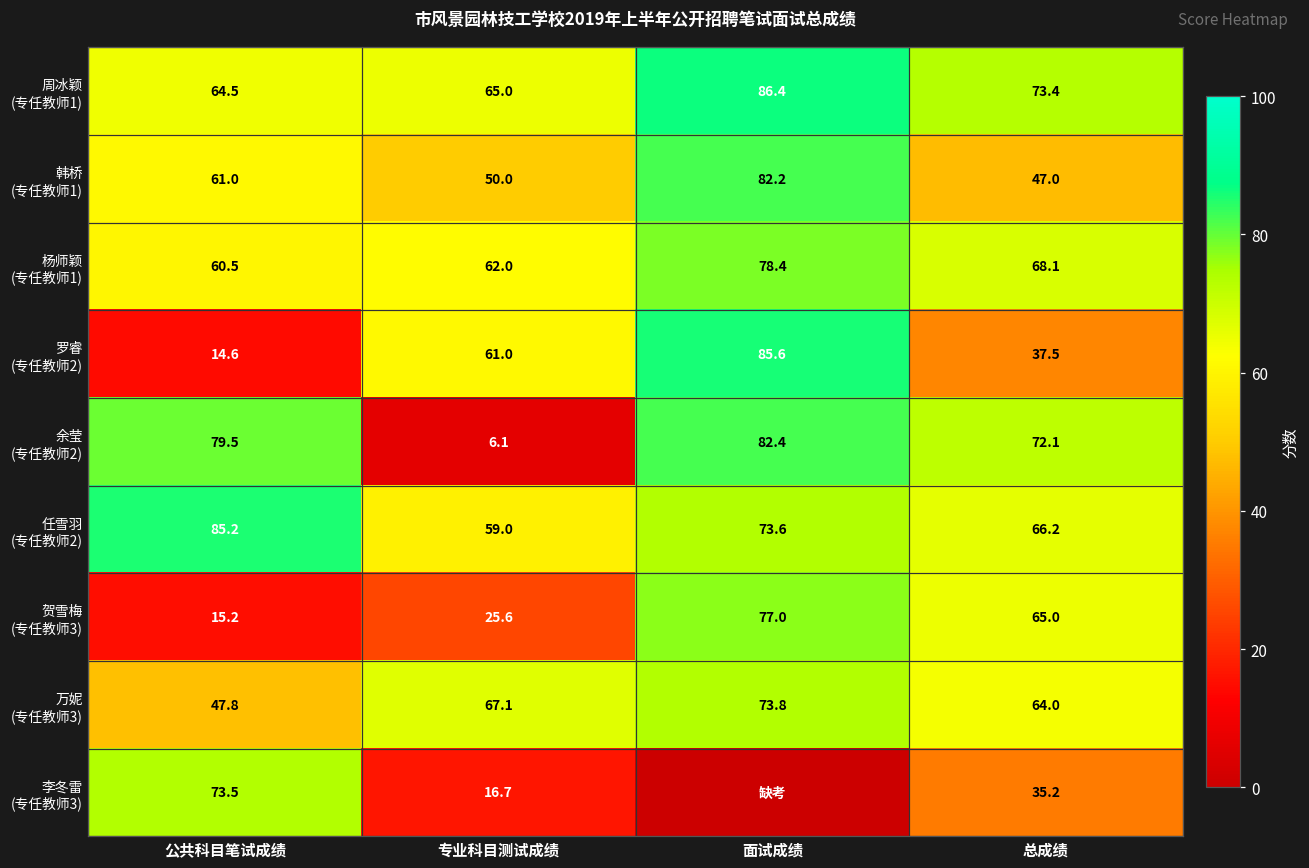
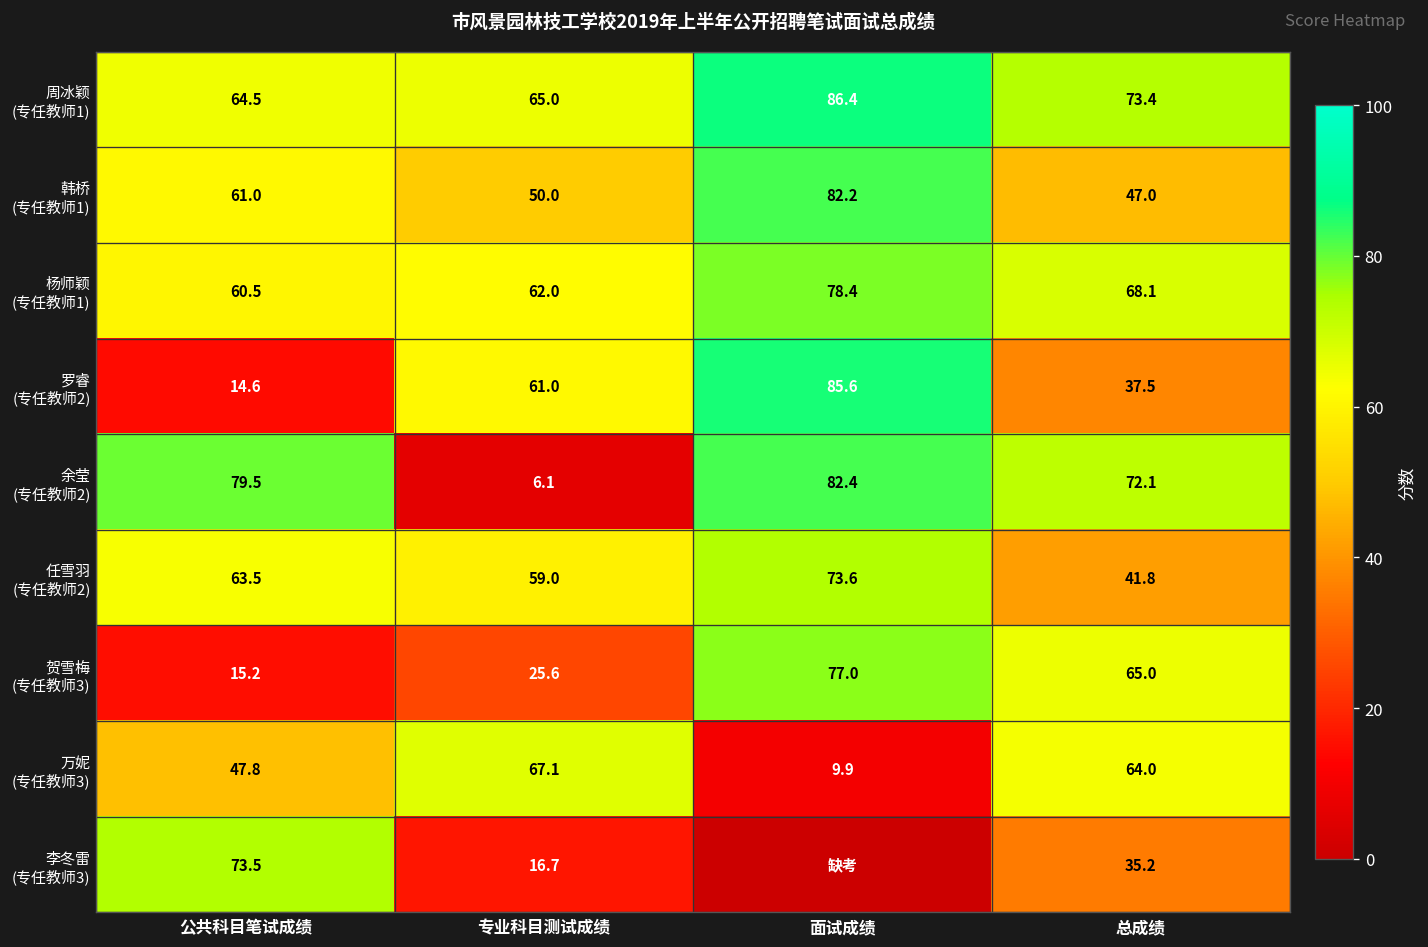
任雪羽 (专任教师2), 公共科目笔试成绩: 85.2 -> 63.5
任雪羽 (专任教师2), 总成绩: 66.2 -> 41.8
万妮 (专任教师3), 面试成绩: 73.8 -> 9.9
